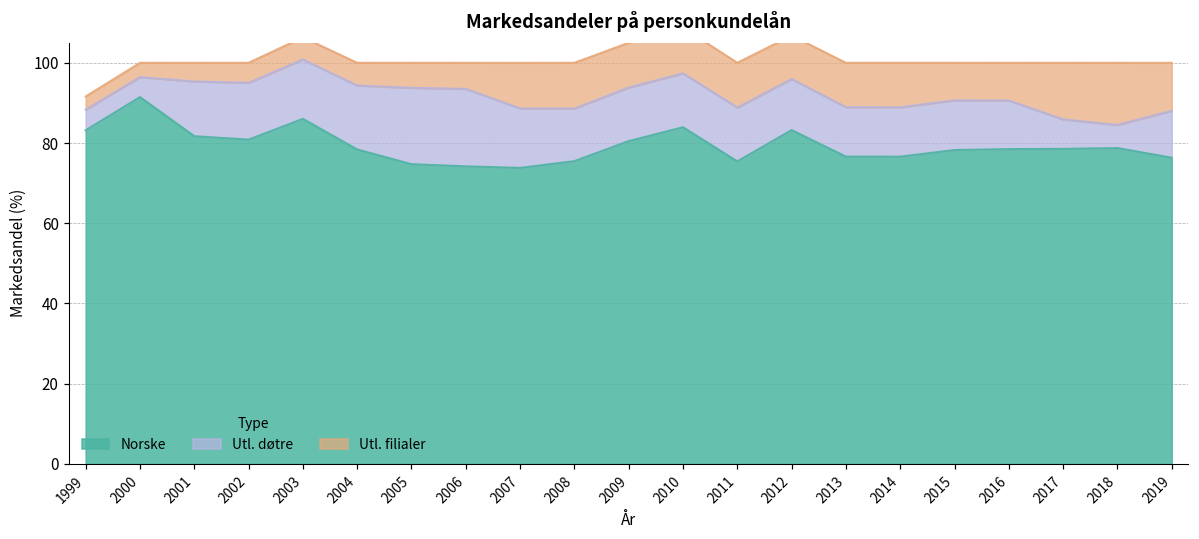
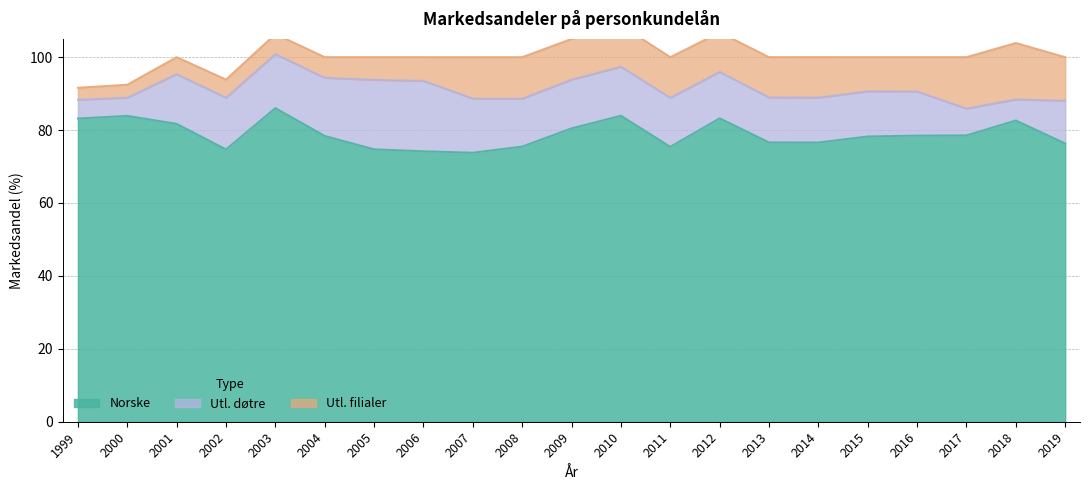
Norske, 2000: 91 -> 84
Norske, 2002: 81 -> 75
Norske, 2018: 79 -> 83
